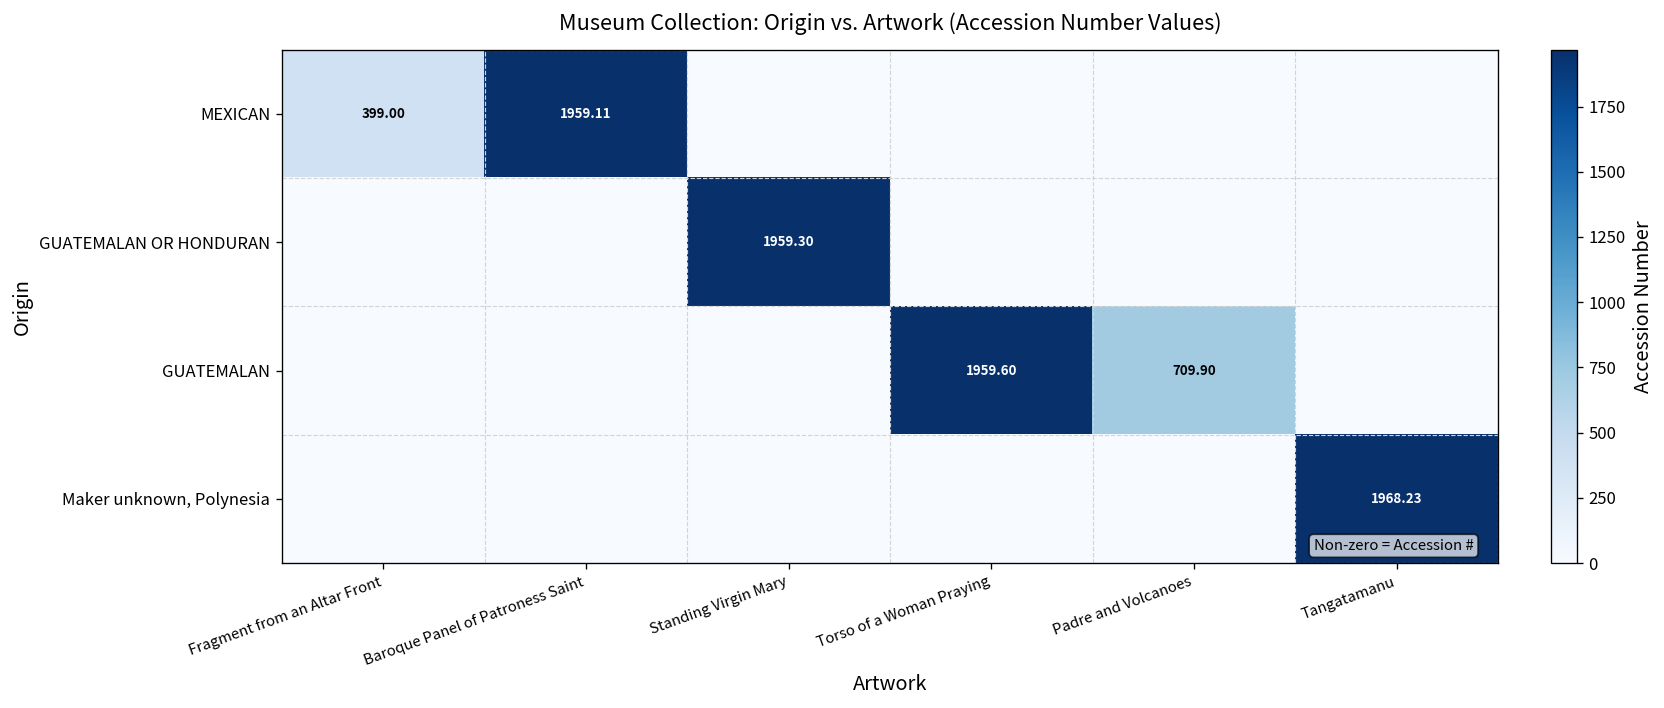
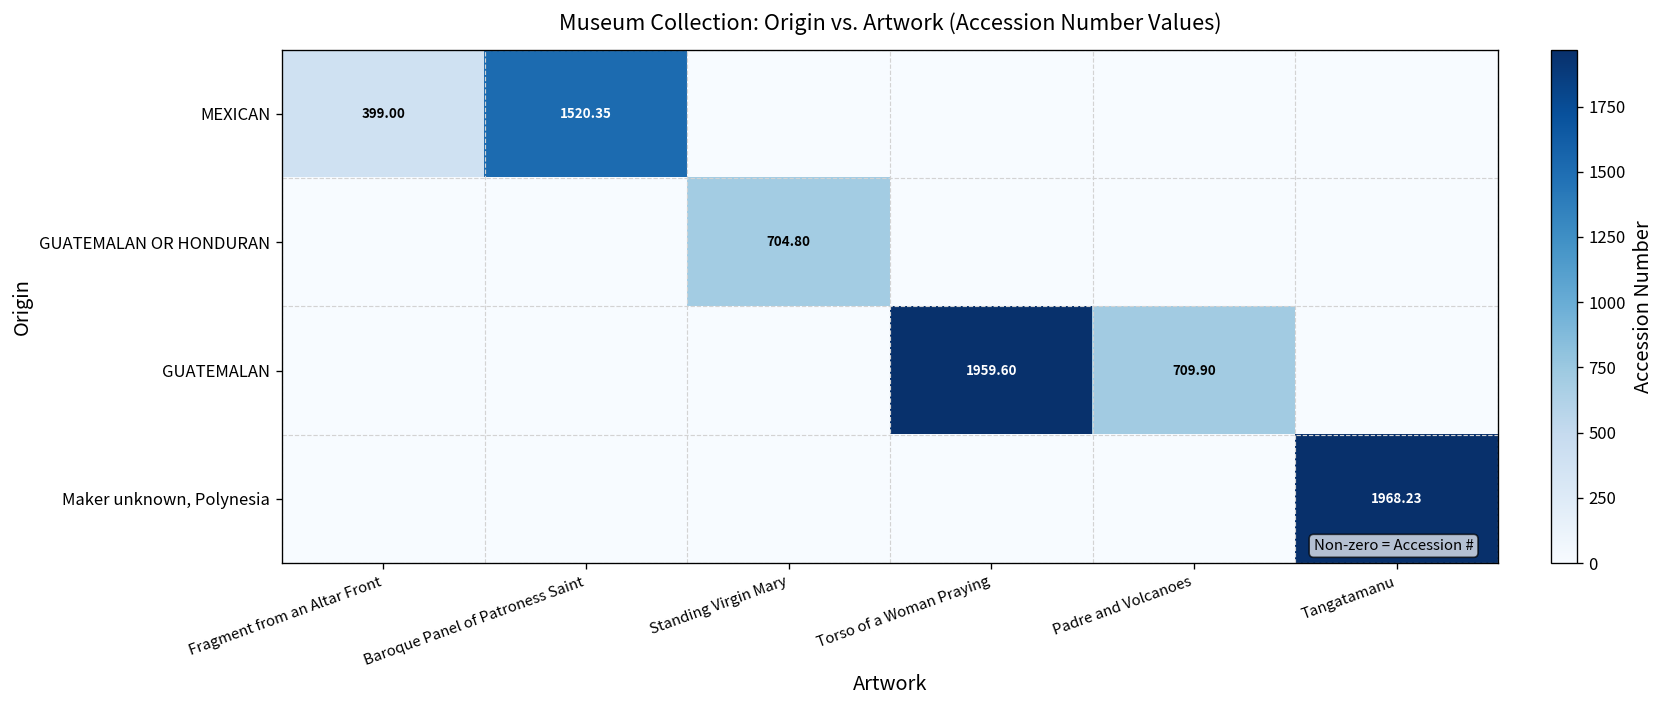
MEXICAN, Baroque Panel of Patroness Saint: 1959.11 -> 1520.35
GUATEMALAN OR HONDURAN, Standing Virgin Mary: 1959.30 -> 704.80
